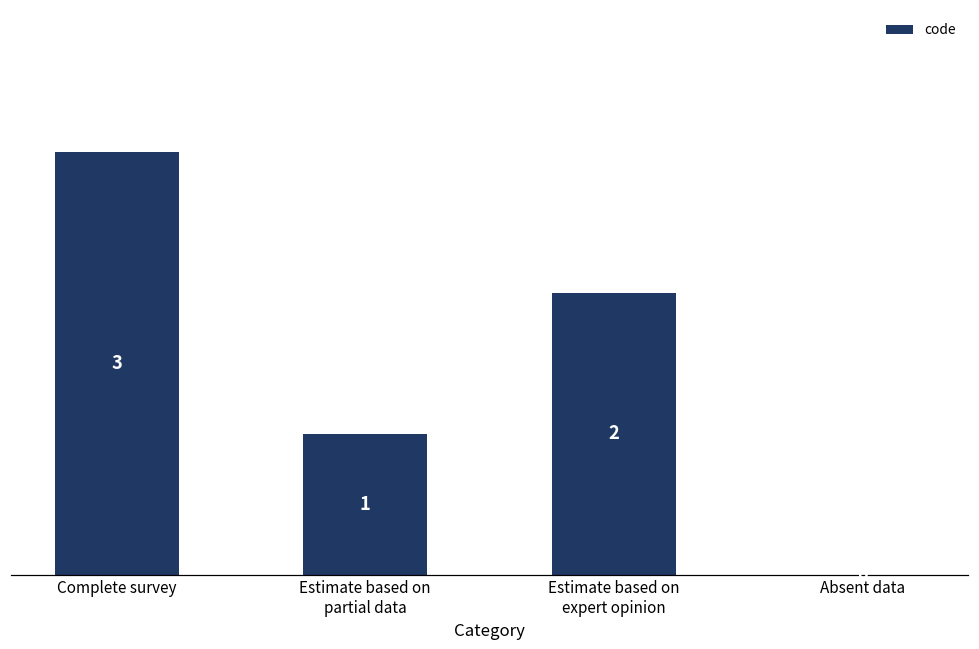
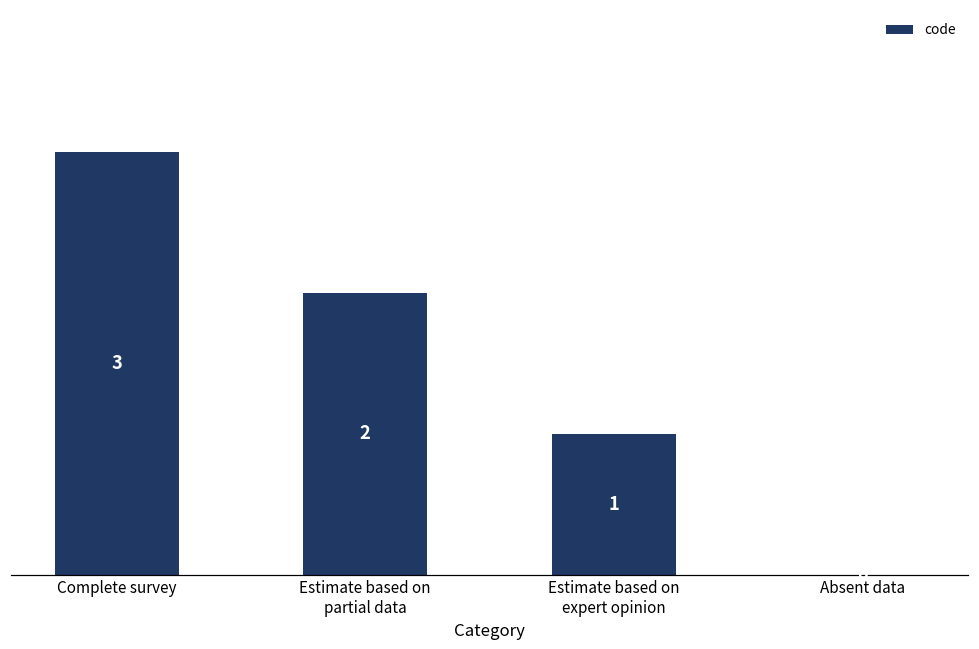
Estimate based on partial data: 1 -> 2
Estimate based on expert opinion: 2 -> 1
